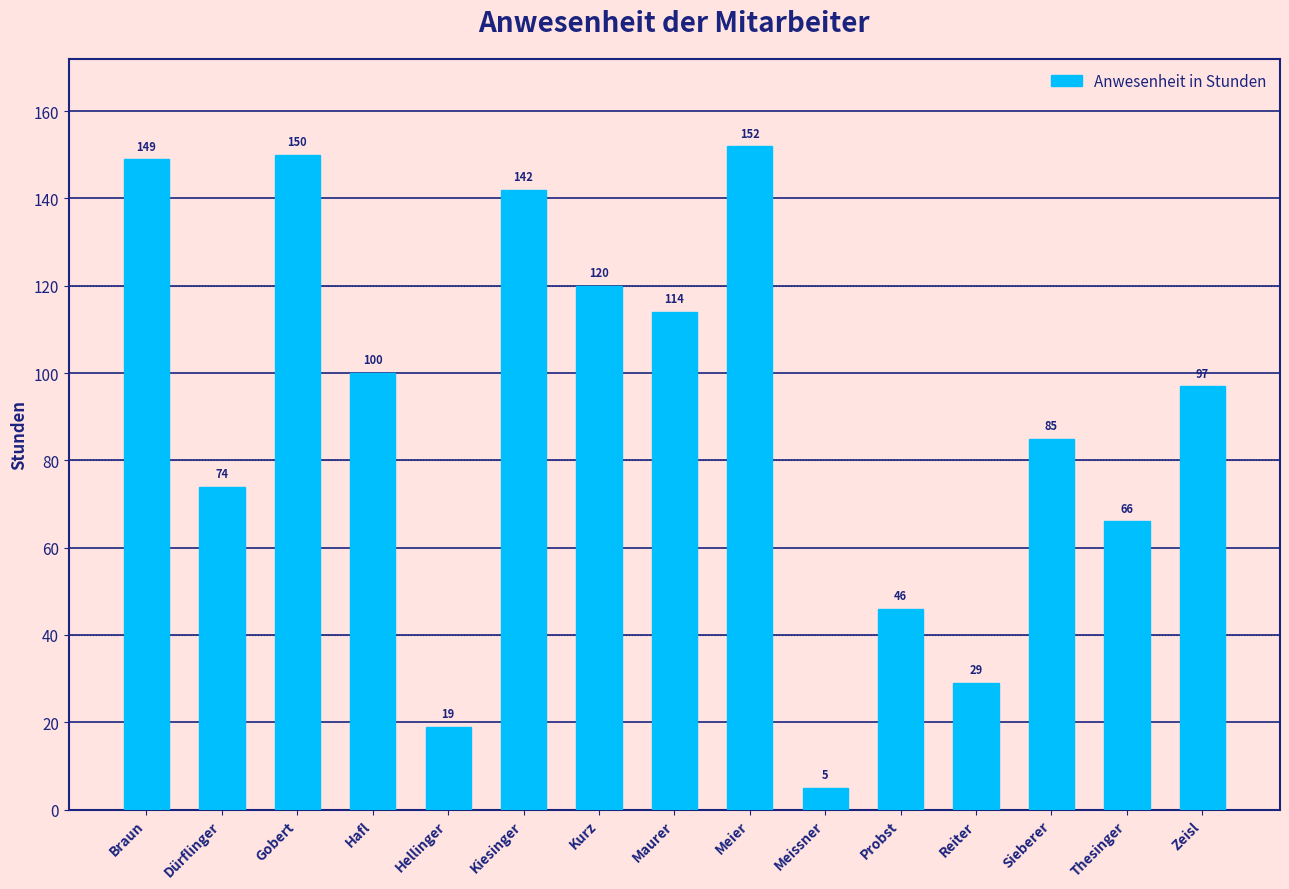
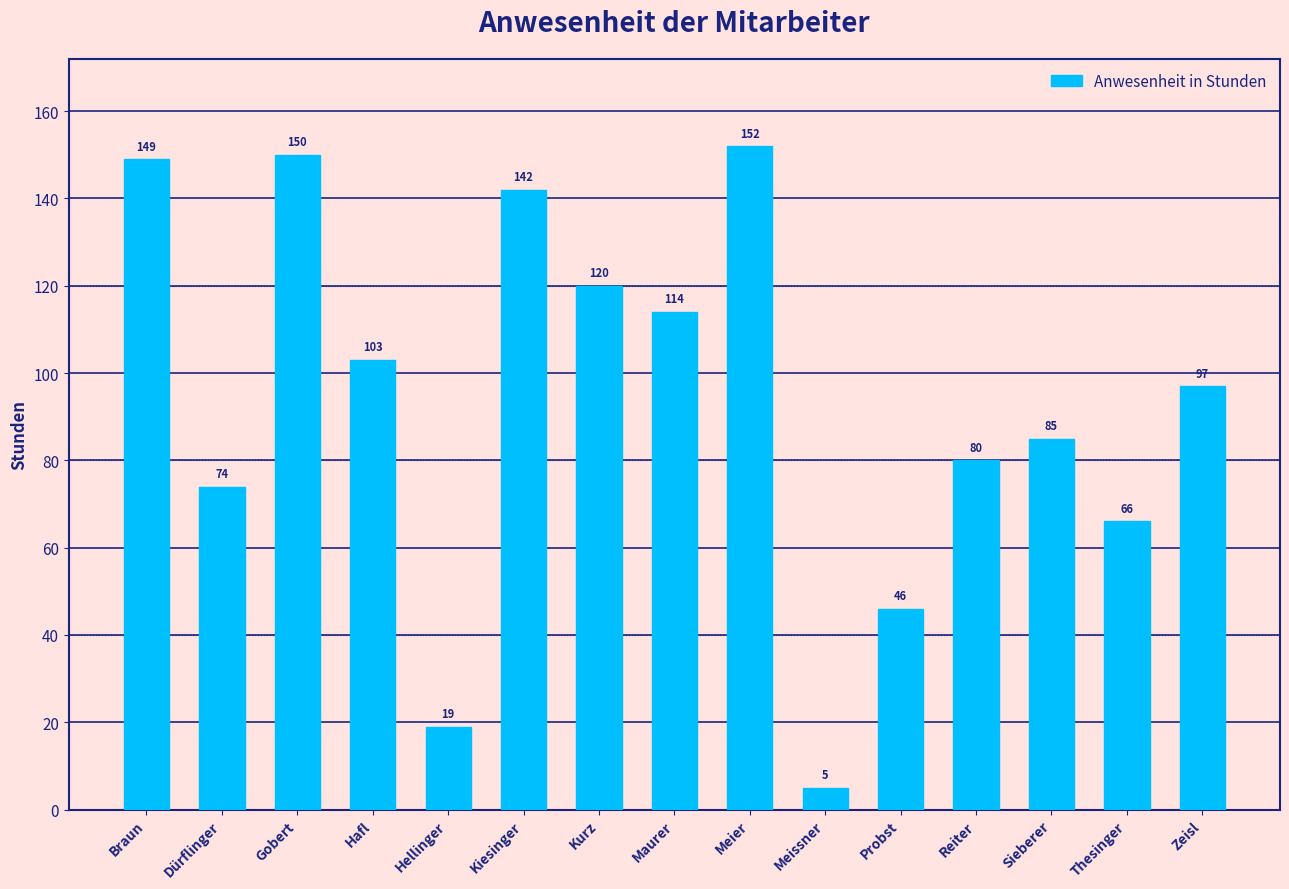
Hafl: 100 -> 103
Reiter: 29 -> 80
